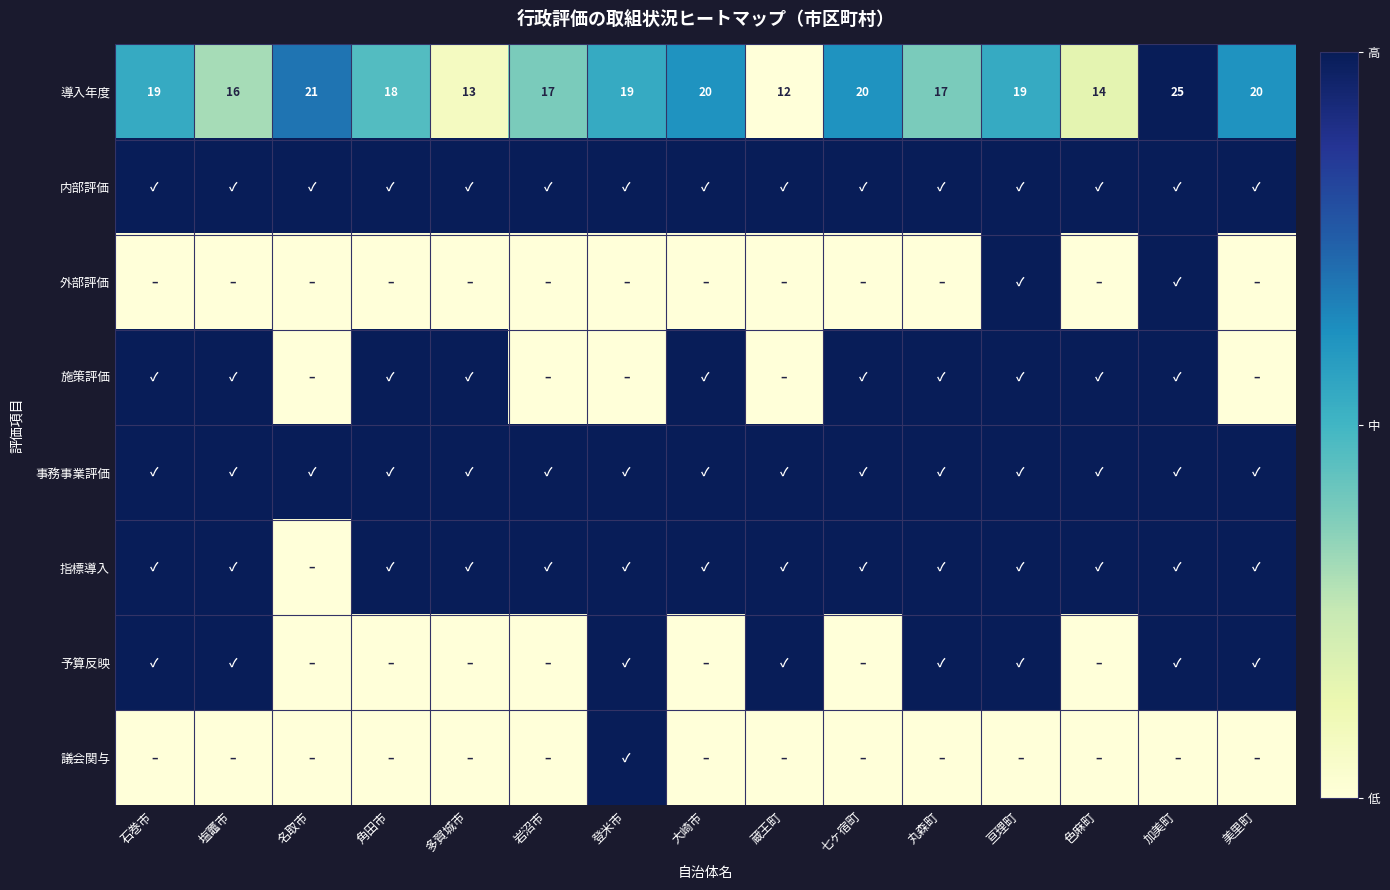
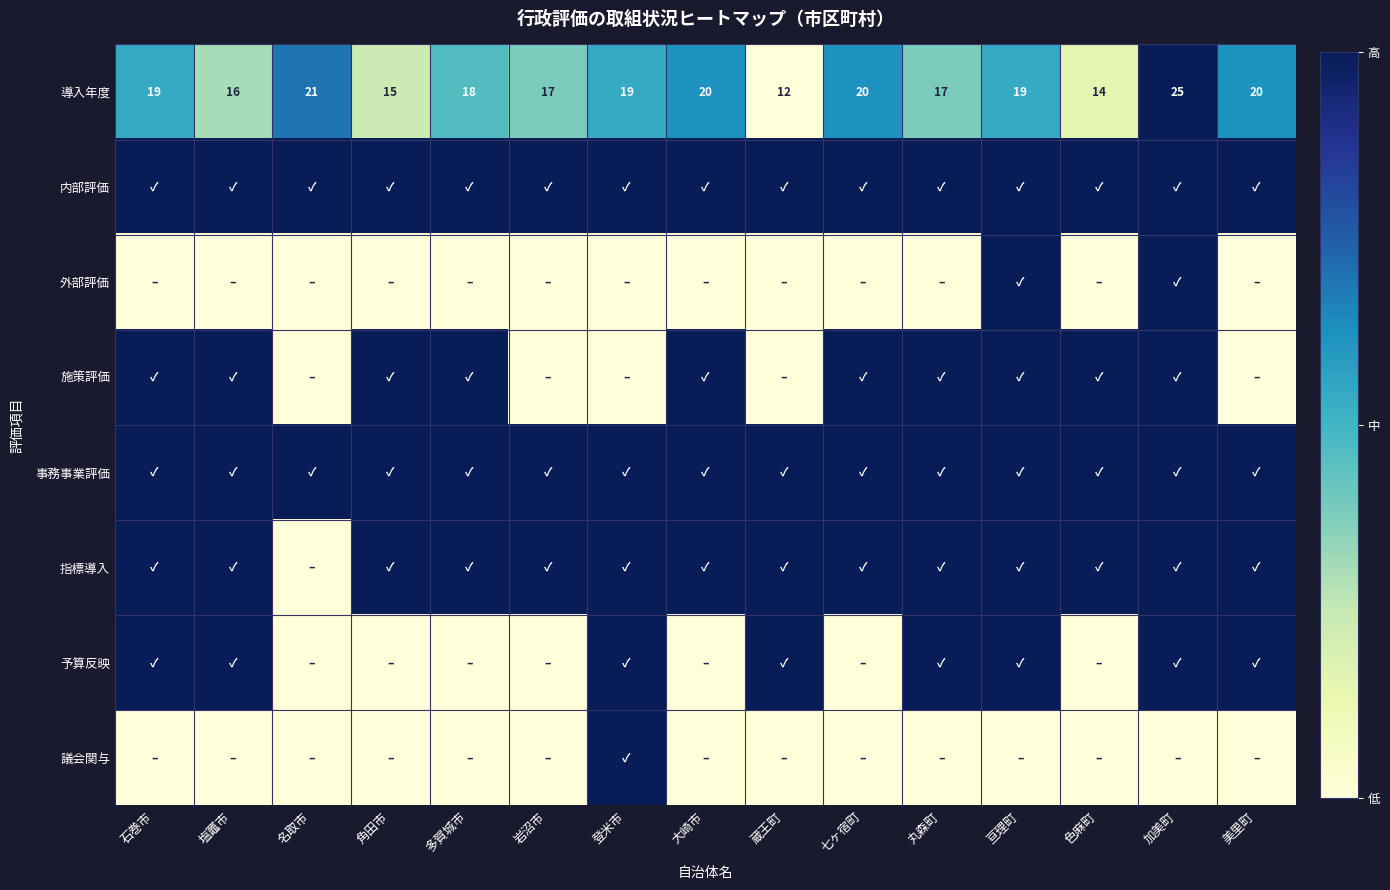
導入年度, 角田市: 18 -> 15
導入年度, 多賀城市: 13 -> 18
